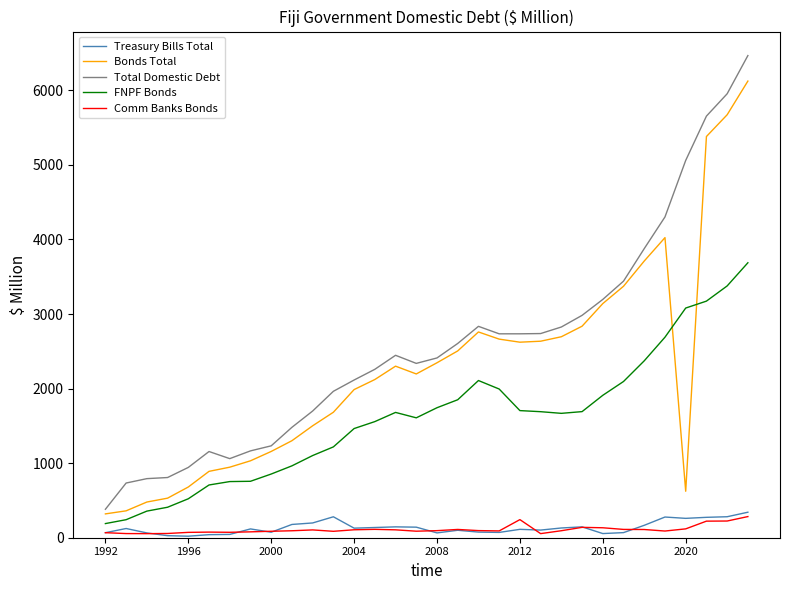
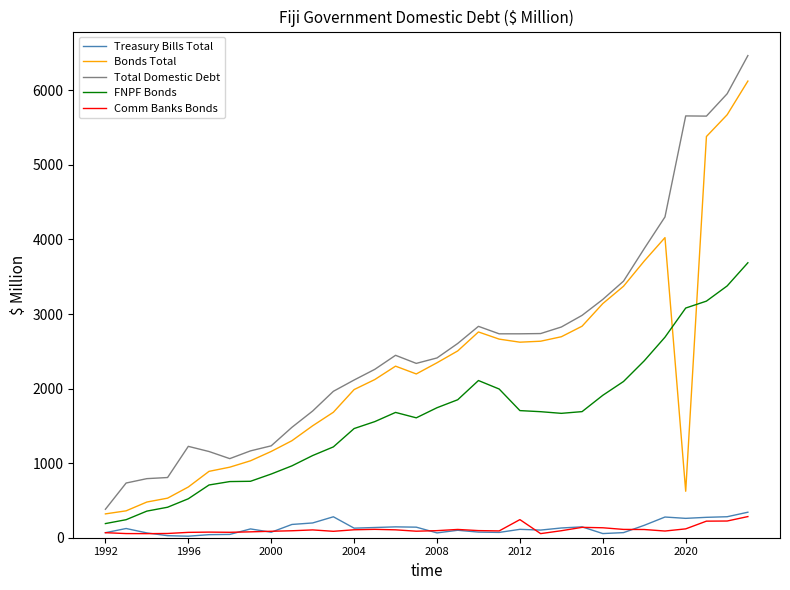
Total Domestic Debt, 1996: 900 -> 1200
Total Domestic Debt, 2020: 5100 -> 5700
